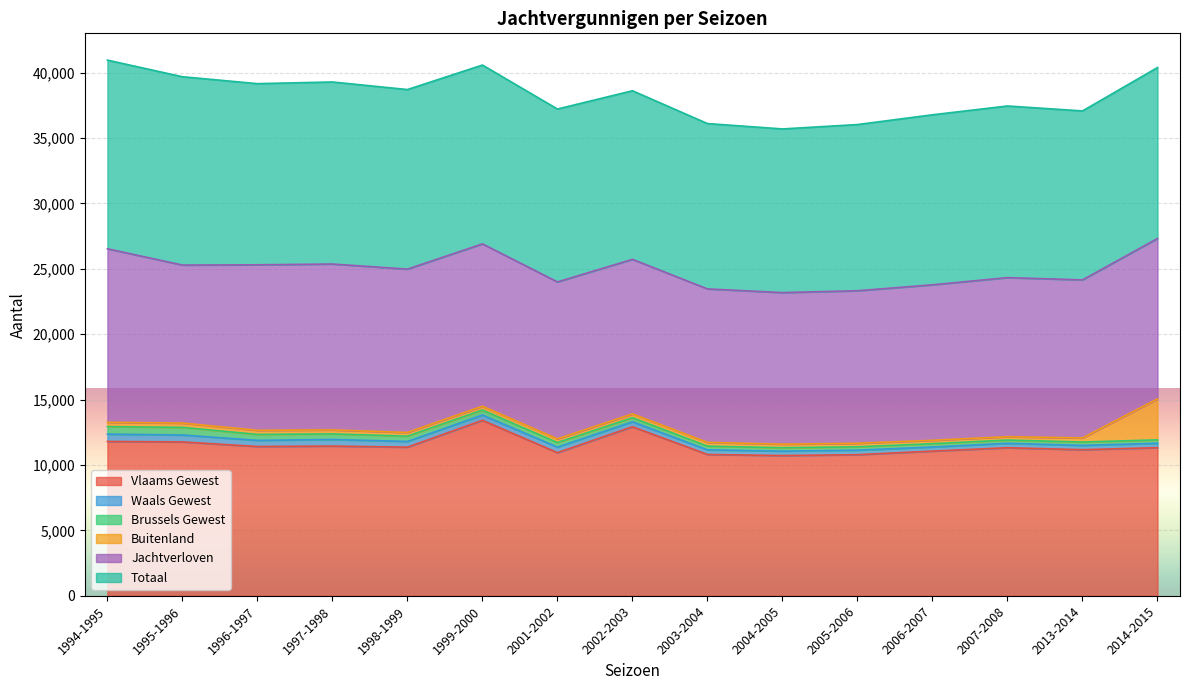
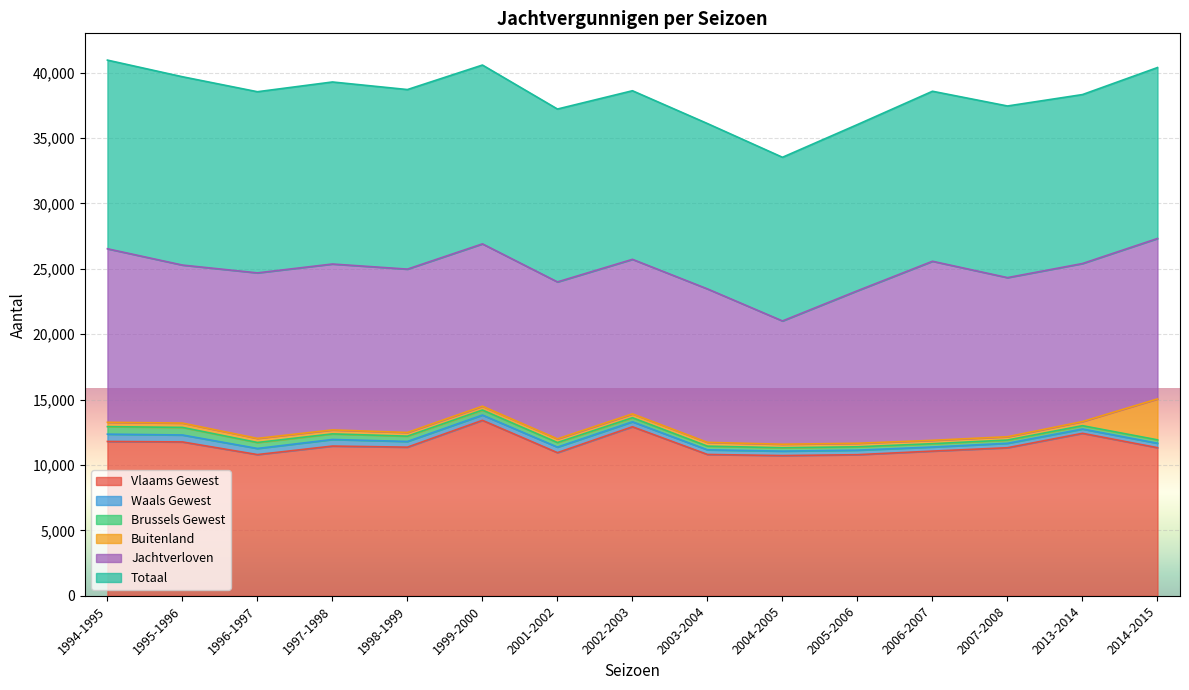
Vlaams Gewest, 1996-1997: 11,400 -> 10,800
Jachtverloven, 2004-2005: 11,600 -> 9,400
Jachtverloven, 2006-2007: 11,900 -> 13,700
Vlaams Gewest, 2013-2014: 11,200 -> 12,400
